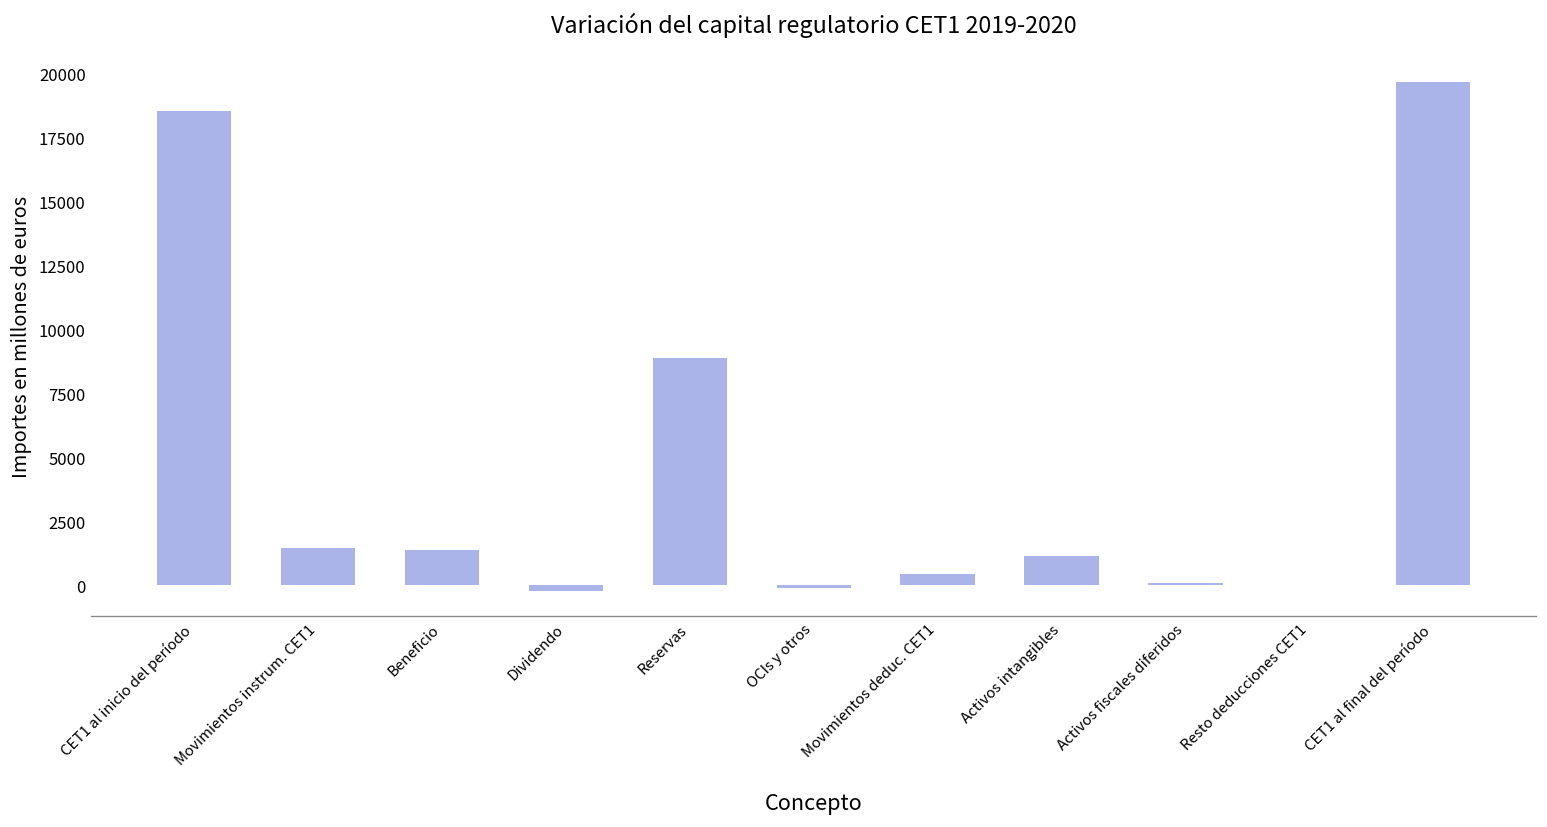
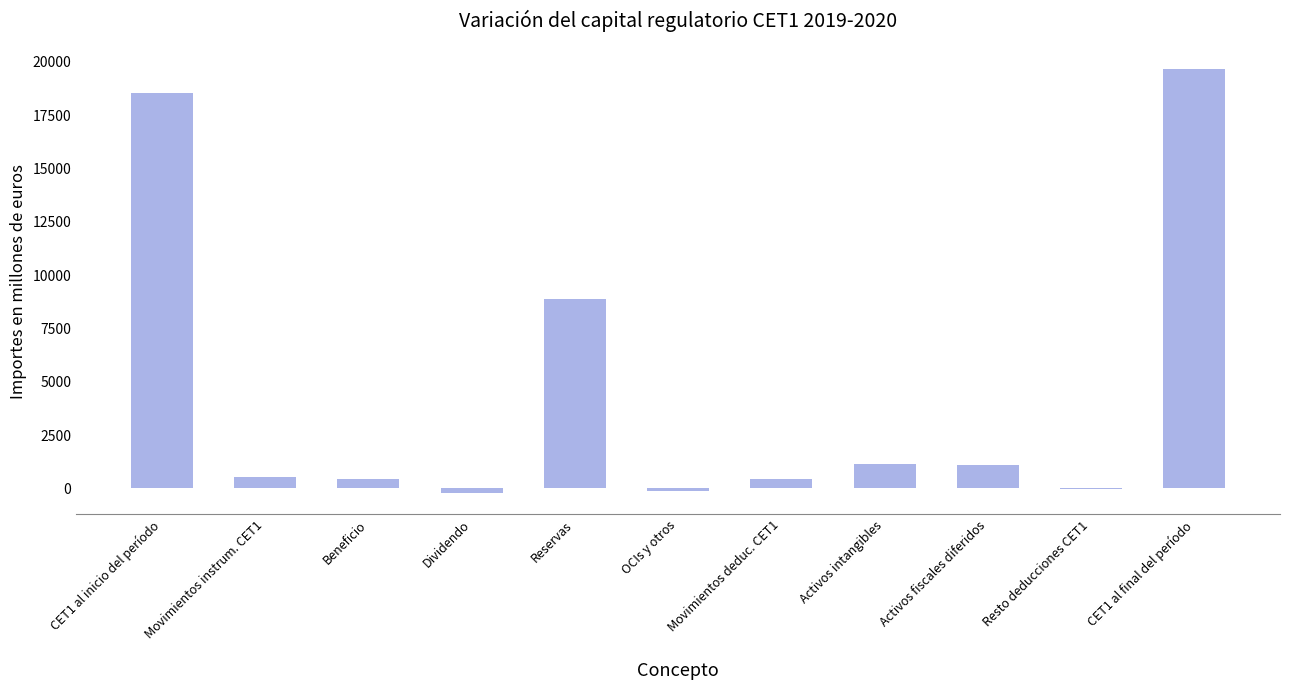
Movimientos instrum. CET1: 1400 -> 600
Beneficio: 1400 -> 400
Activos fiscales diferidos: 100 -> 1100
